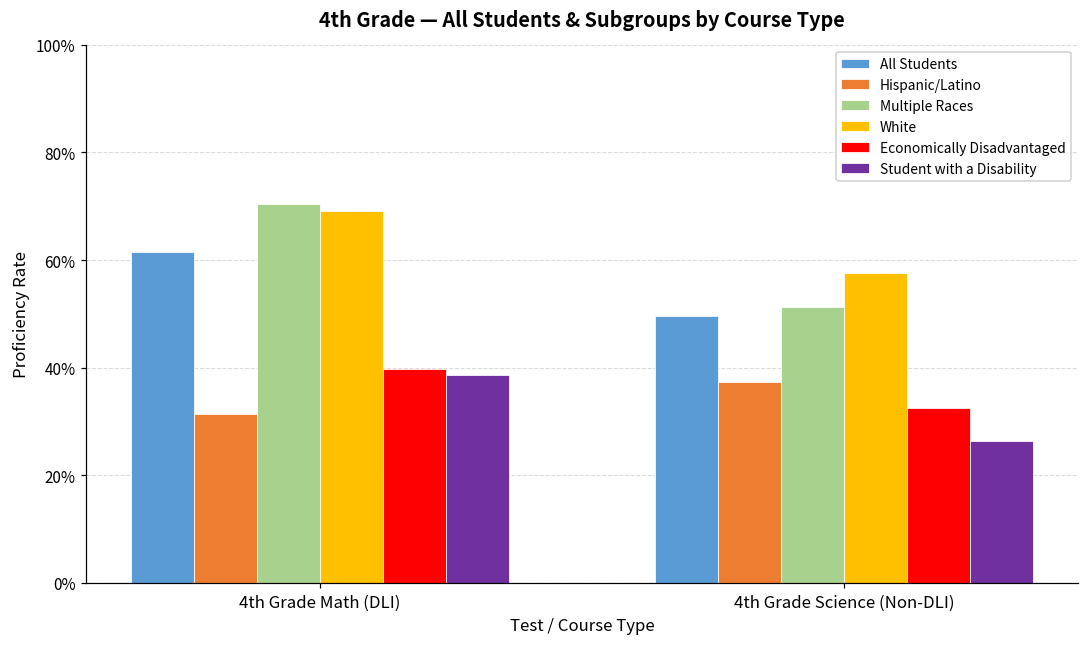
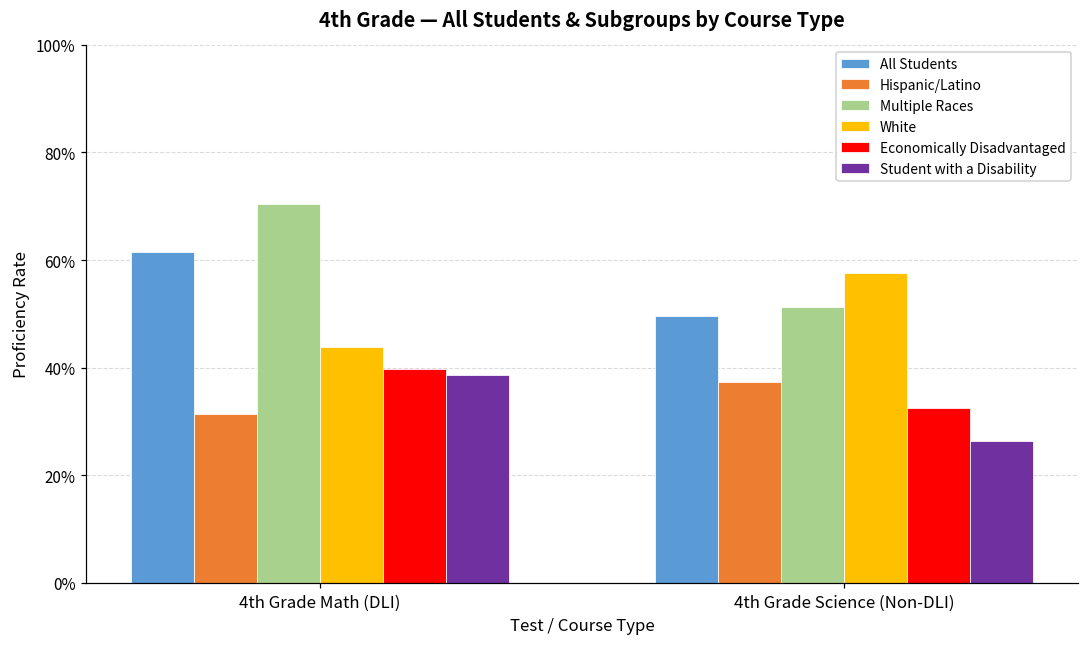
White, 4th Grade Math (DLI): 69% -> 44%
